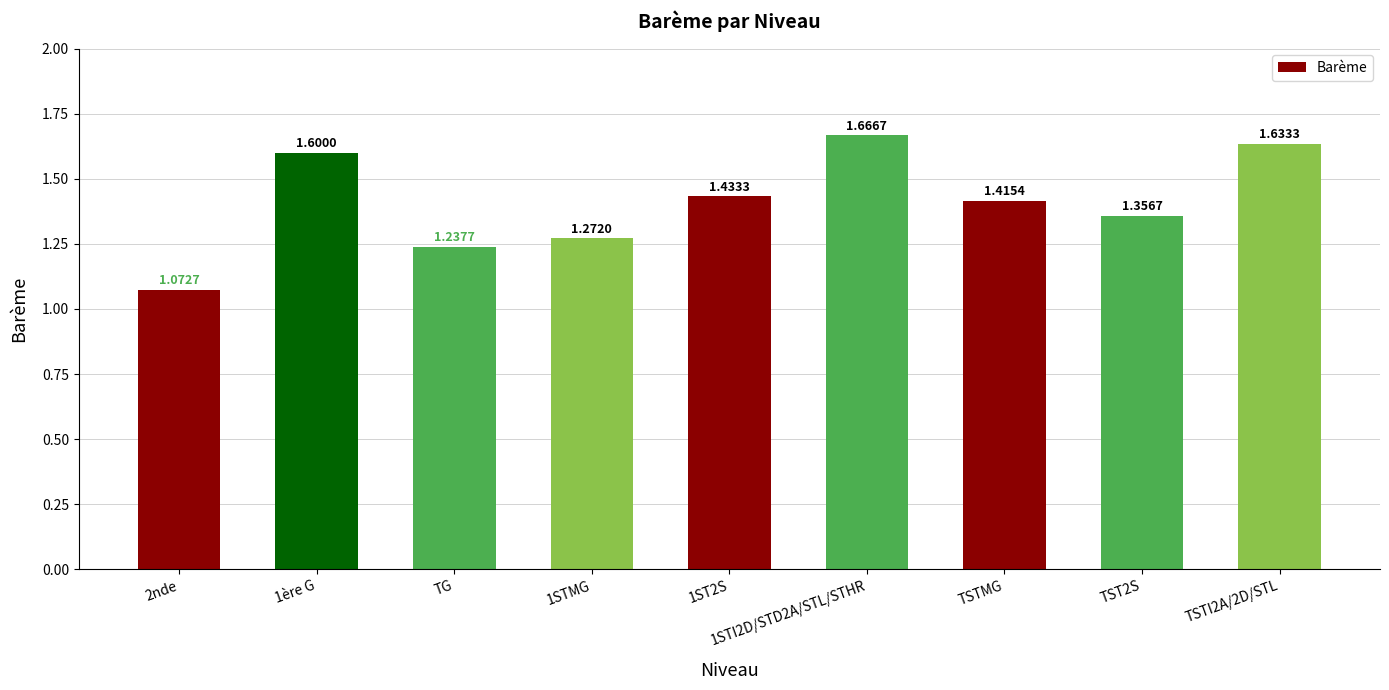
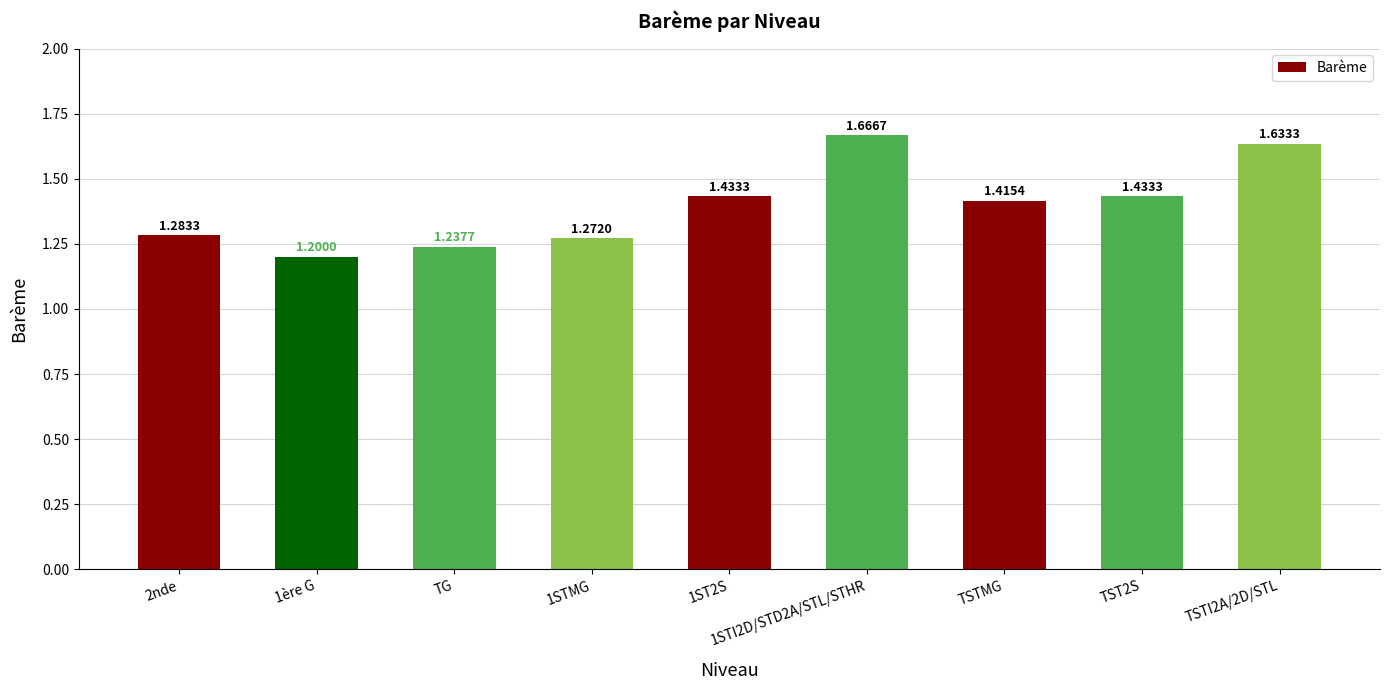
2nde: 1.0727 -> 1.2833
1ère G: 1.6000 -> 1.2000
TST2S: 1.3567 -> 1.4333
